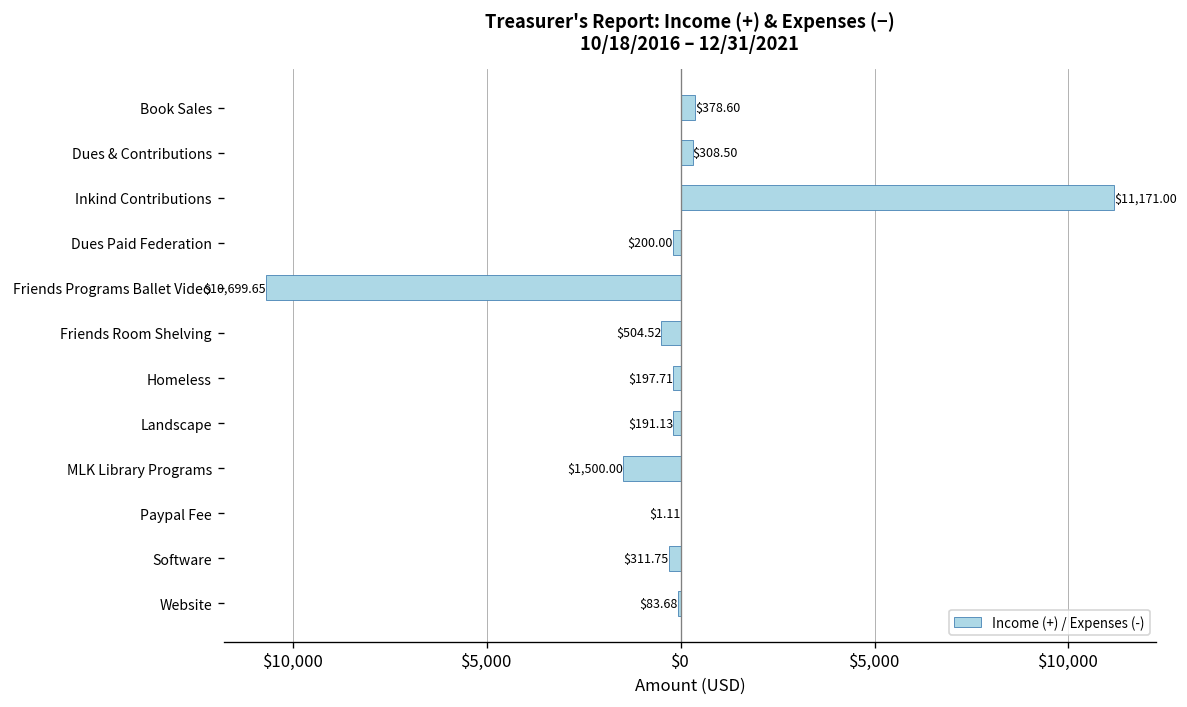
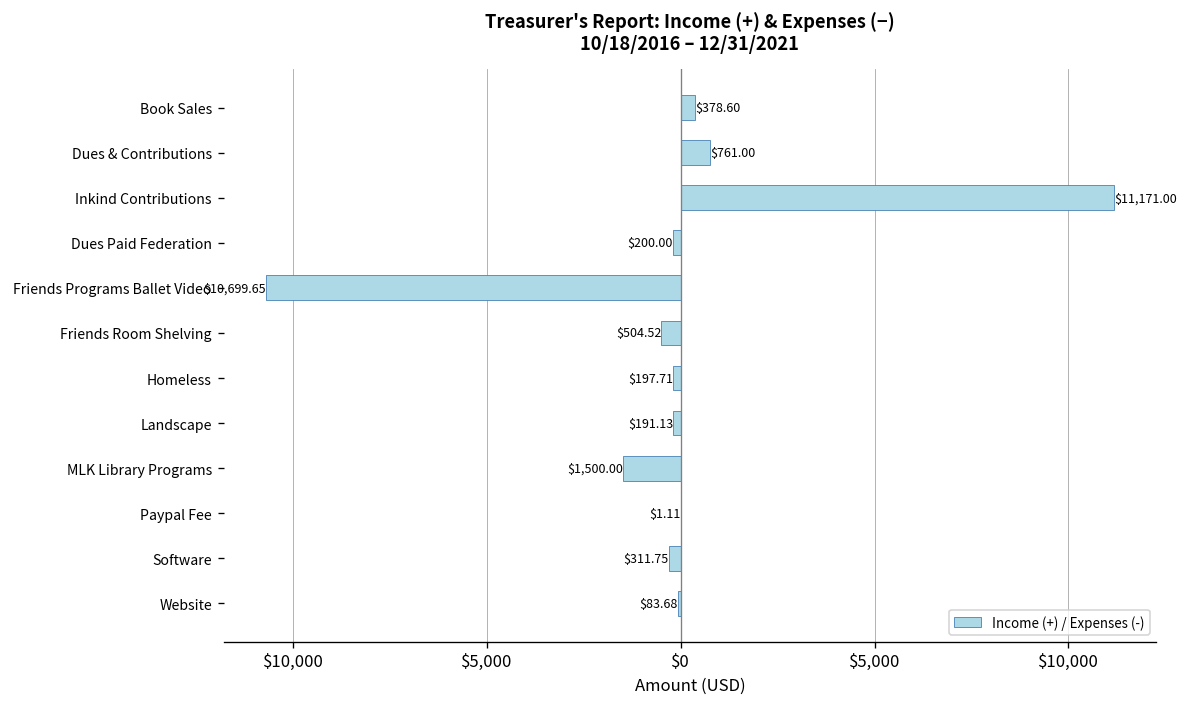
Dues & Contributions: $308.50 -> $761.00
